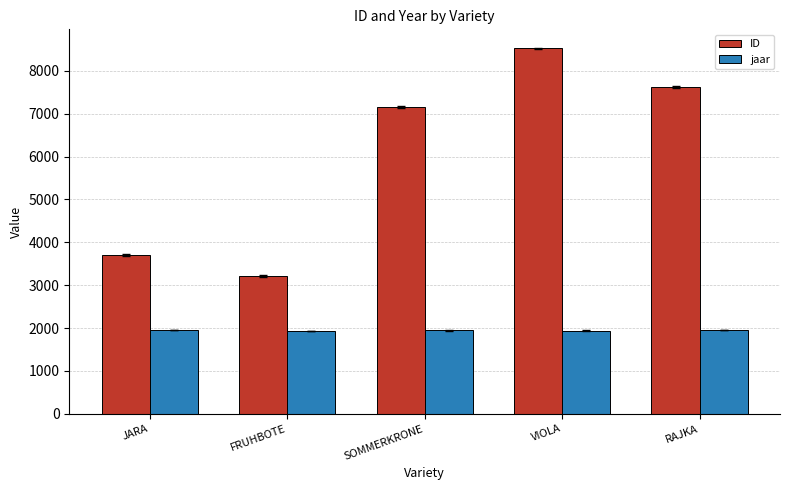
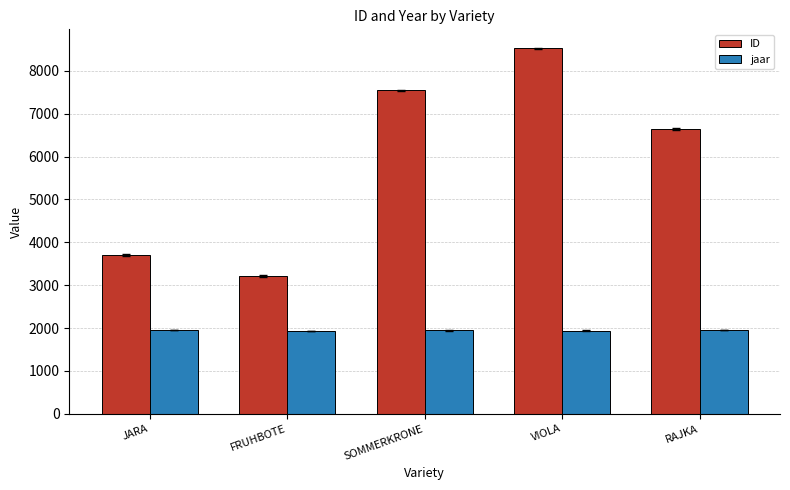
ID, SOMMERKRONE: 7200 -> 7500
ID, RAJKA: 7600 -> 6600
